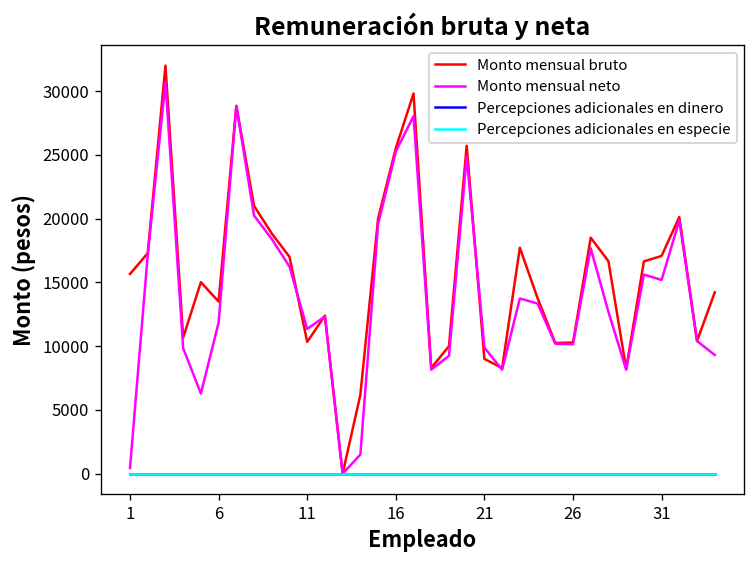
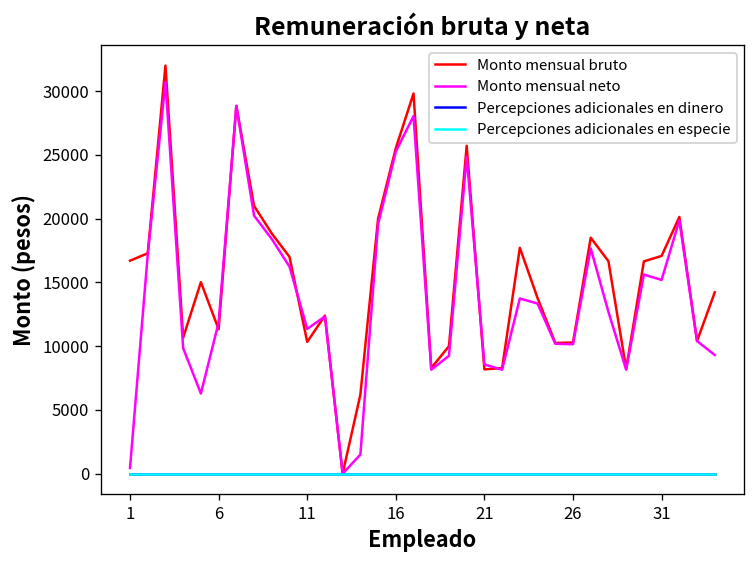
Monto mensual bruto, 1: 15700 -> 16700
Monto mensual bruto, 6: 13500 -> 11300
Monto mensual bruto, 21: 9000 -> 8200
Monto mensual neto, 21: 9900 -> 8600
